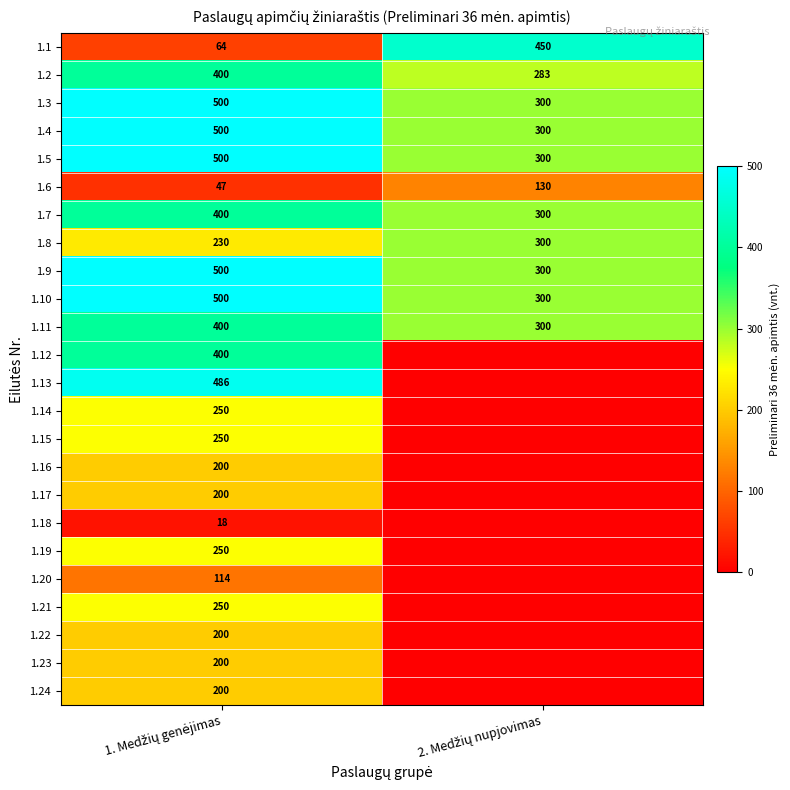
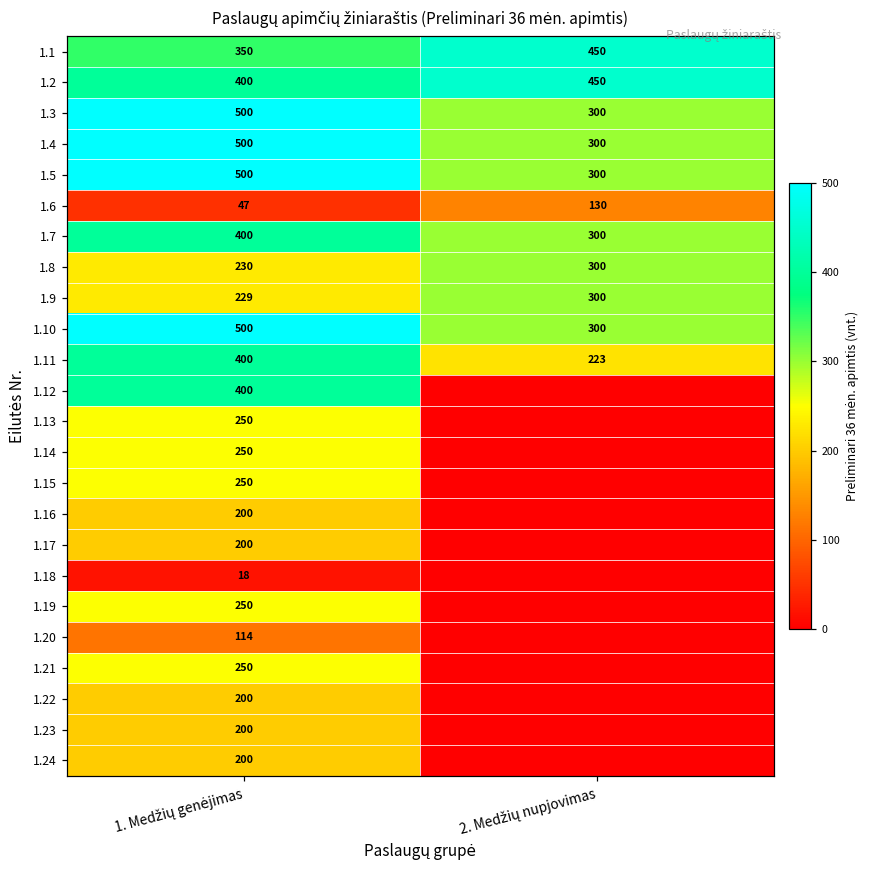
1.1, 1. Medžių genėjimas: 64 -> 350
1.2, 2. Medžių nupjovimas: 283 -> 450
1.9, 1. Medžių genėjimas: 500 -> 229
1.11, 2. Medžių nupjovimas: 300 -> 223
1.13, 1. Medžių genėjimas: 486 -> 250
